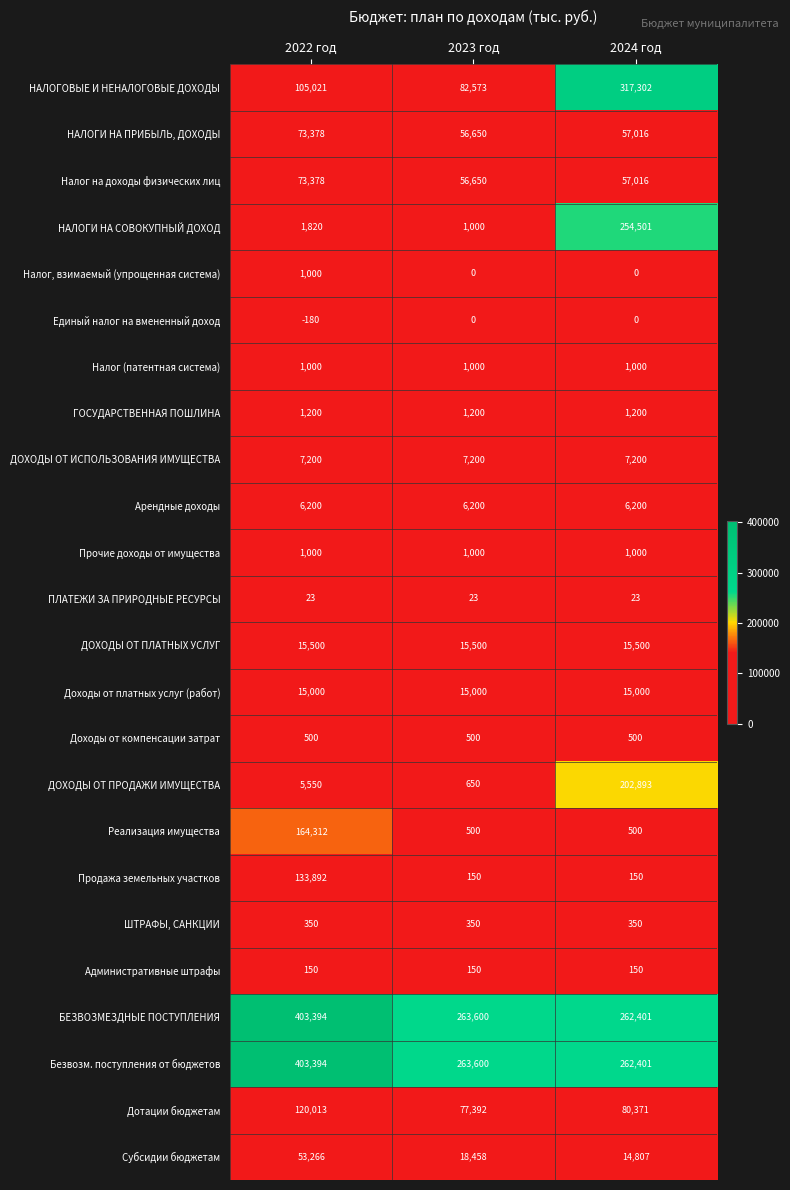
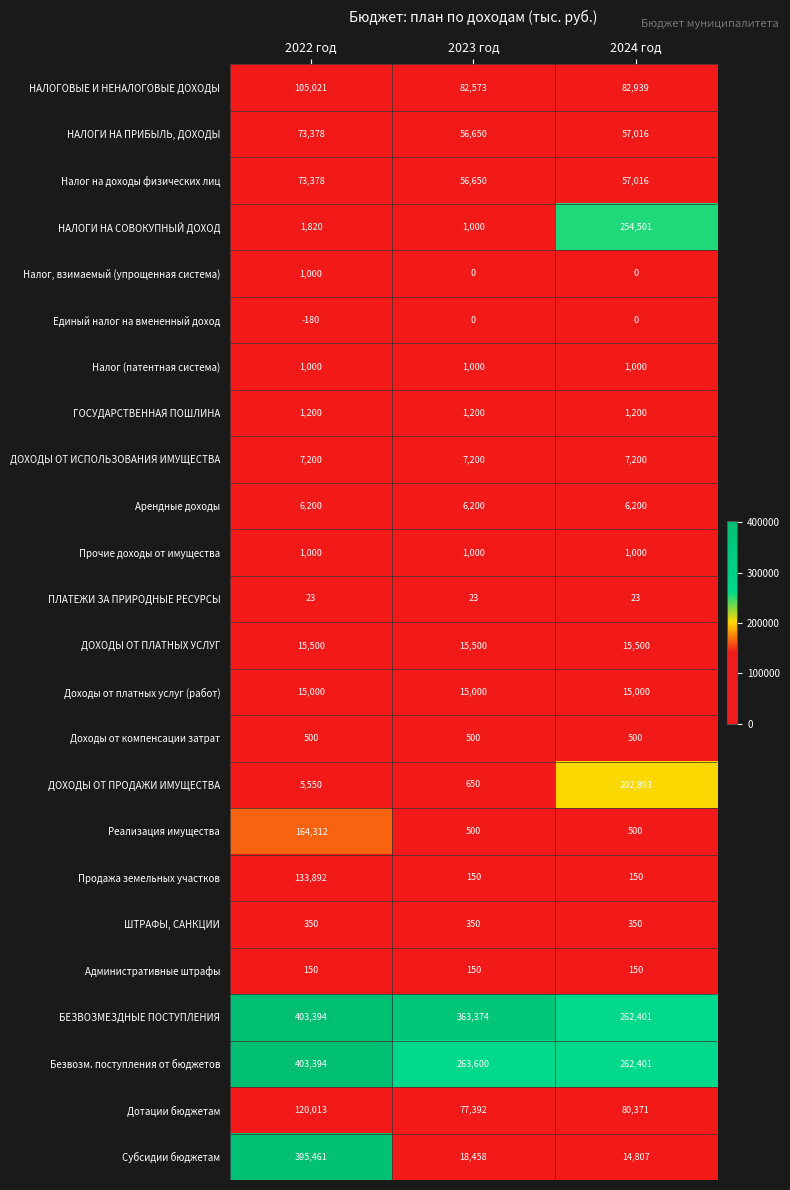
НАЛОГОВЫЕ И НЕНАЛОГОВЫЕ ДОХОДЫ, 2024 год: 317,302 -> 82,939
БЕЗВОЗМЕЗДНЫЕ ПОСТУПЛЕНИЯ, 2023 год: 263,600 -> 363,374
Субсидии бюджетам, 2022 год: 53,266 -> 395,461
